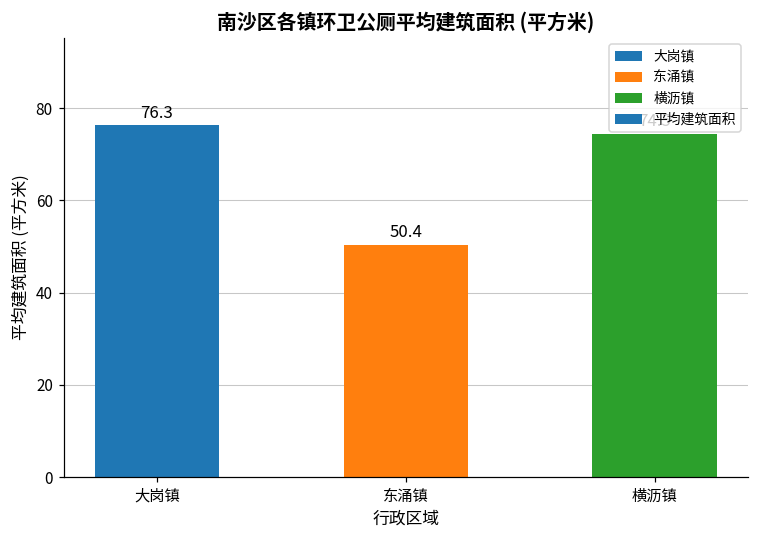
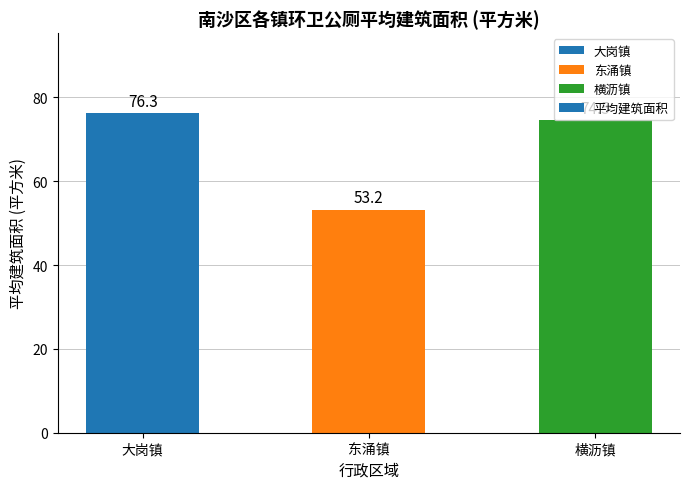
东涌镇: 50.4 -> 53.2
